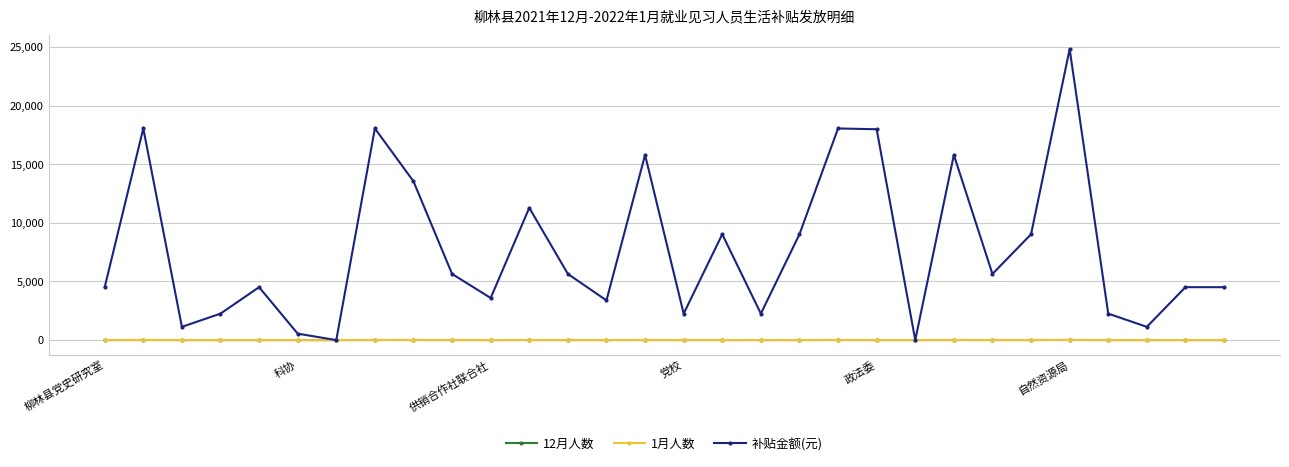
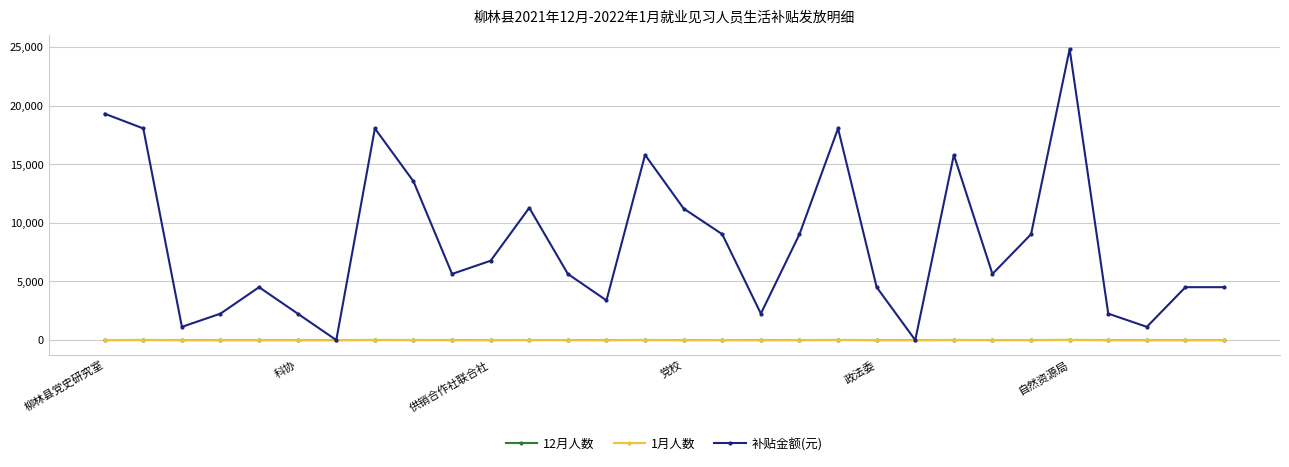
补贴金额(元), 柳林县党史研究室: 4,500 -> 19,300
补贴金额(元), 科协: 500 -> 2,300
补贴金额(元), 供销合作社联合社: 3,600 -> 6,800
补贴金额(元), 党校: 2,300 -> 11,200
补贴金额(元), 政法委: 18,000 -> 4,500
